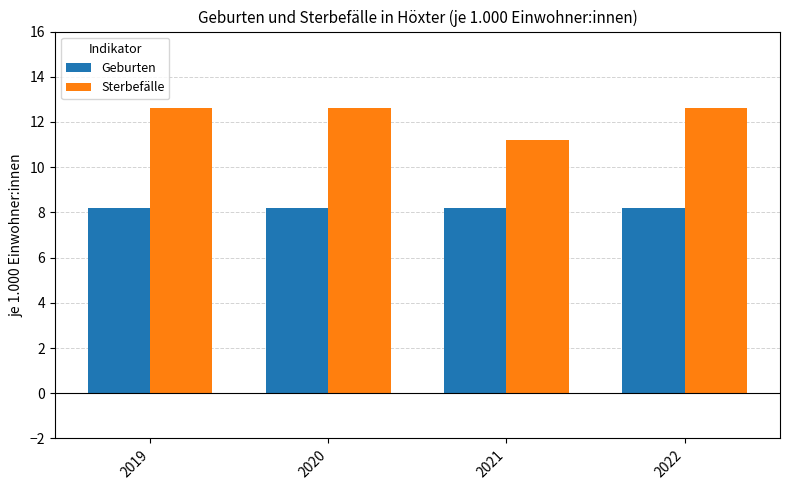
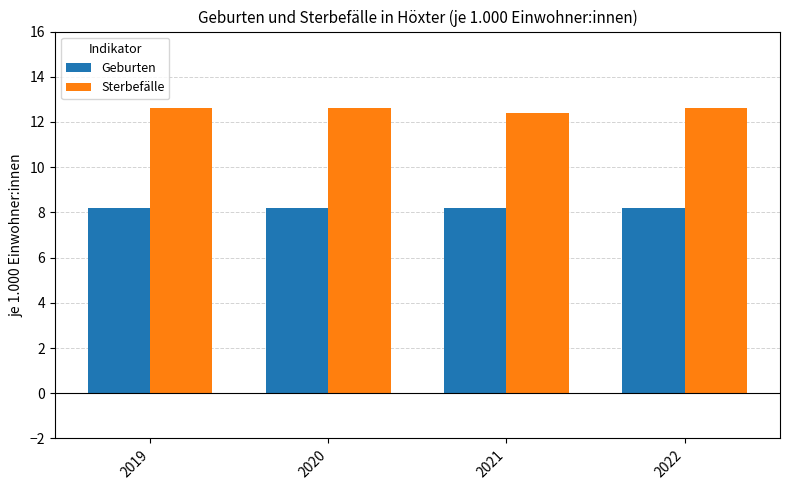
Sterbefälle, 2021: 11.2 -> 12.4
